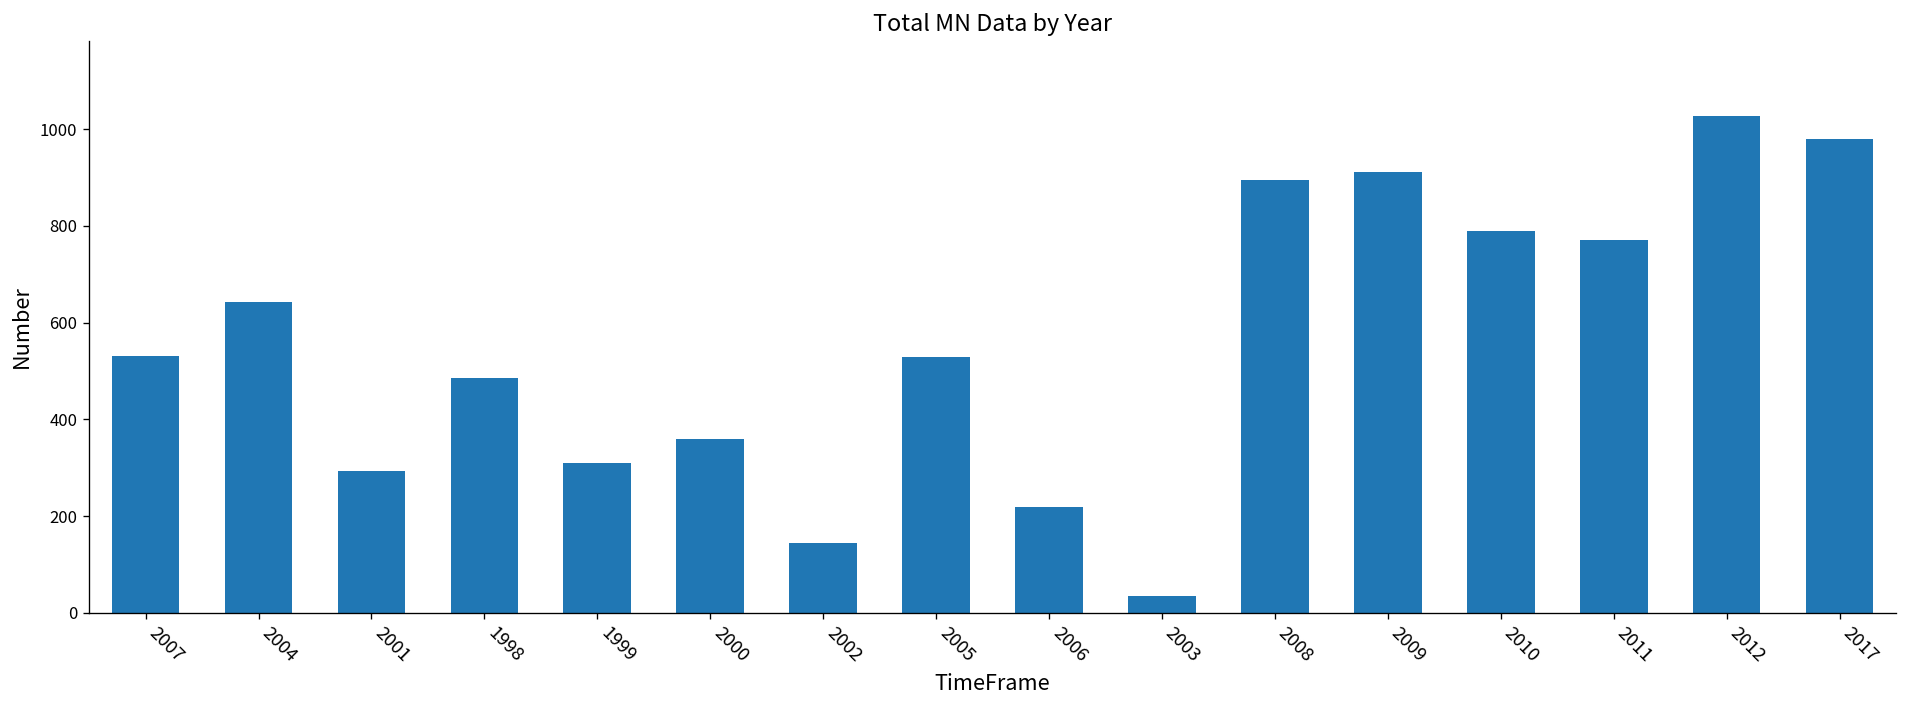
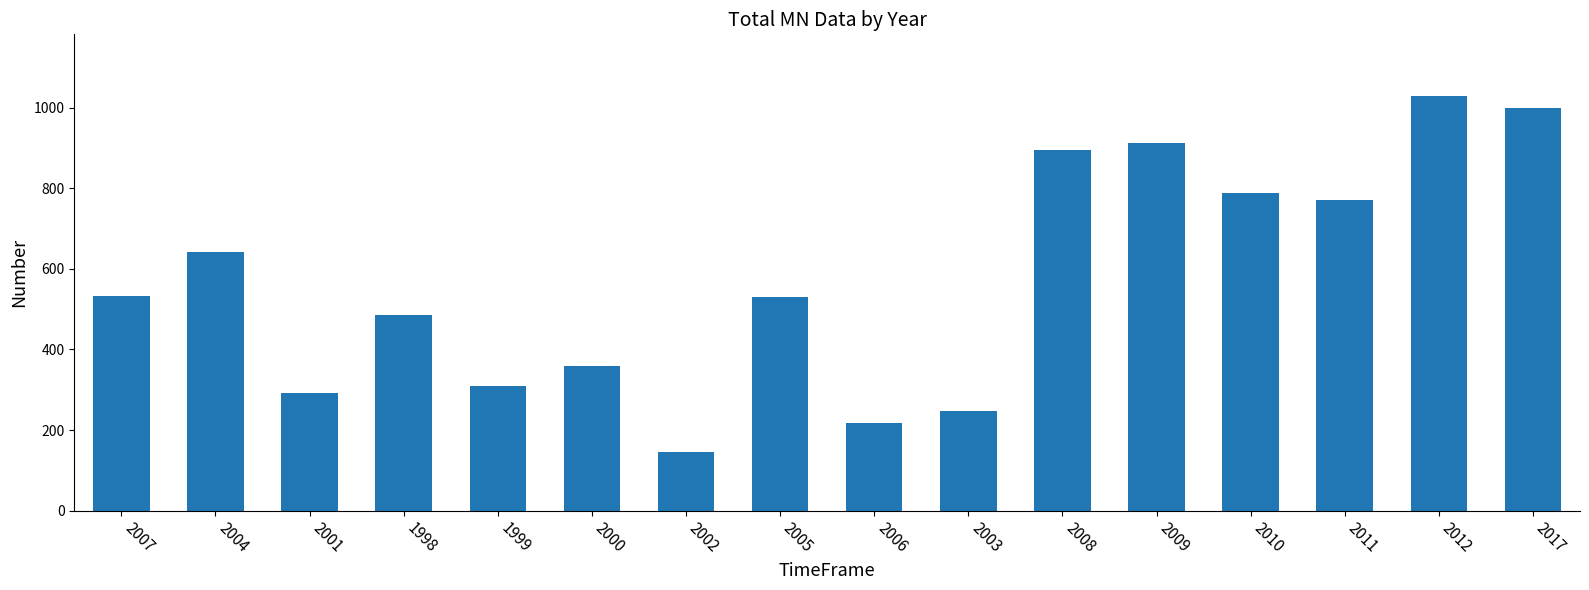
2003: 30 -> 250
2017: 980 -> 1000
